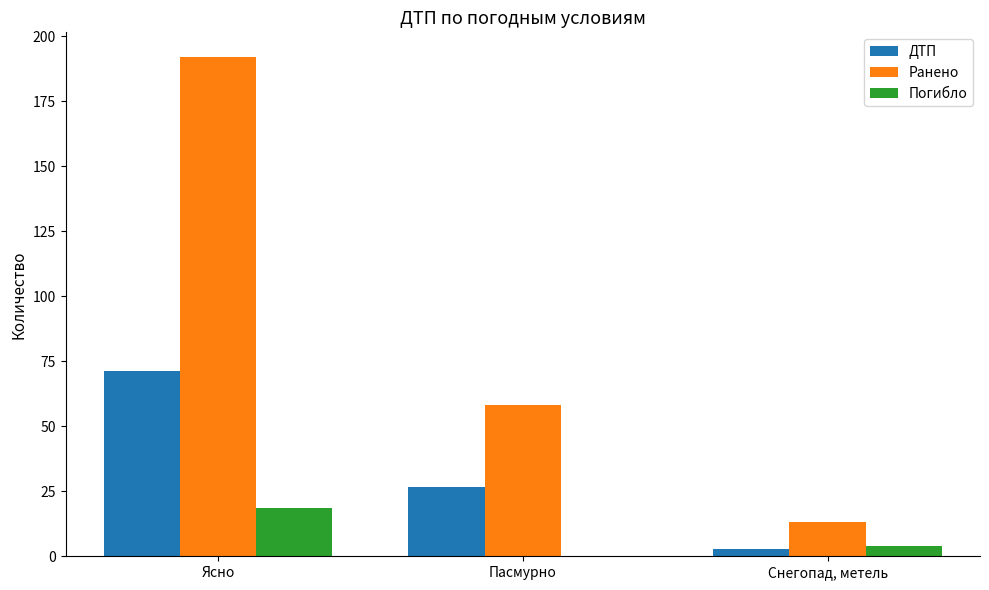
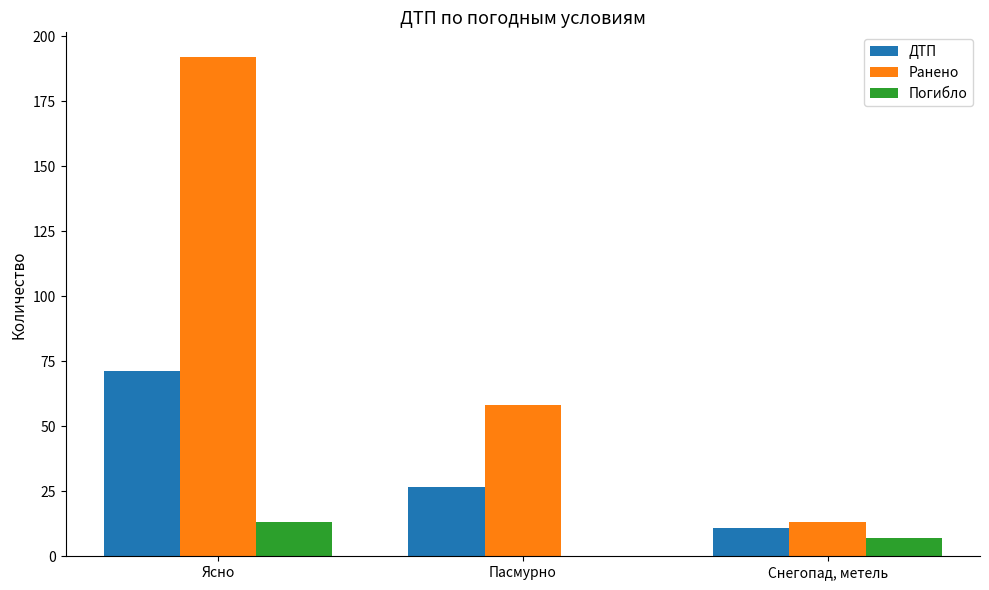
Погибло, Ясно: 19 -> 13
ДТП, Снегопад, метель: 3 -> 11
Погибло, Снегопад, метель: 4 -> 7
